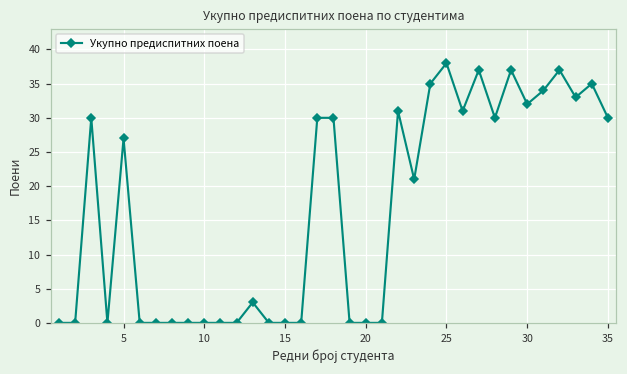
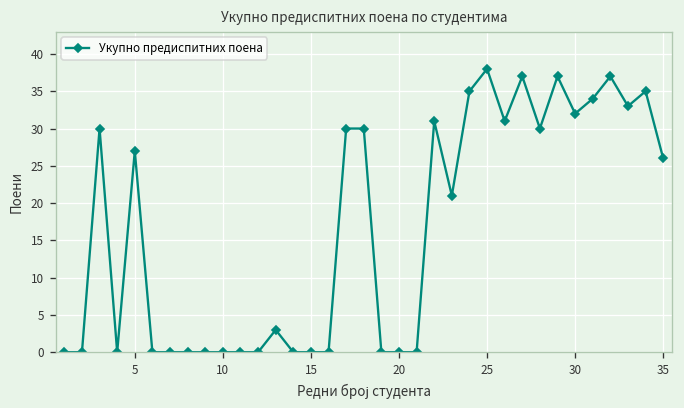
35: 30 -> 26
